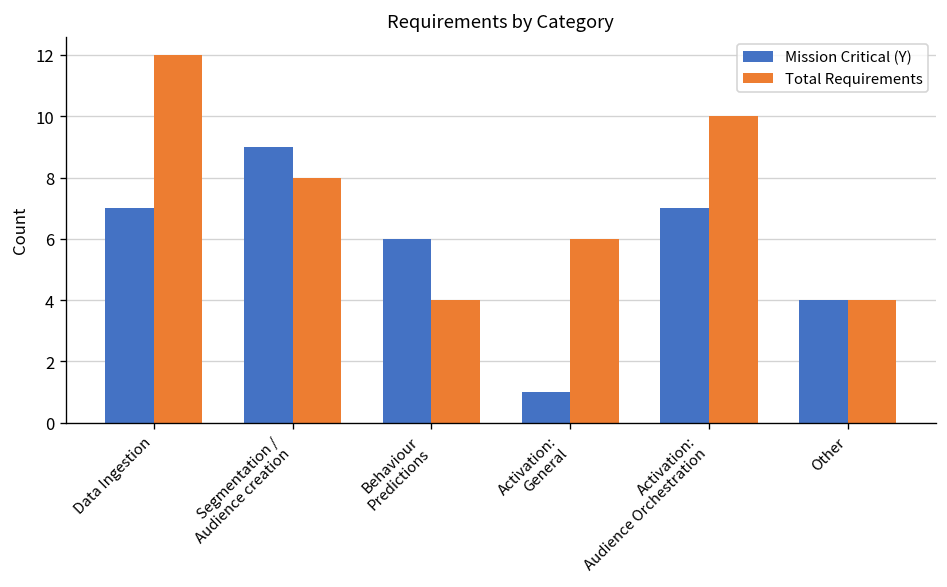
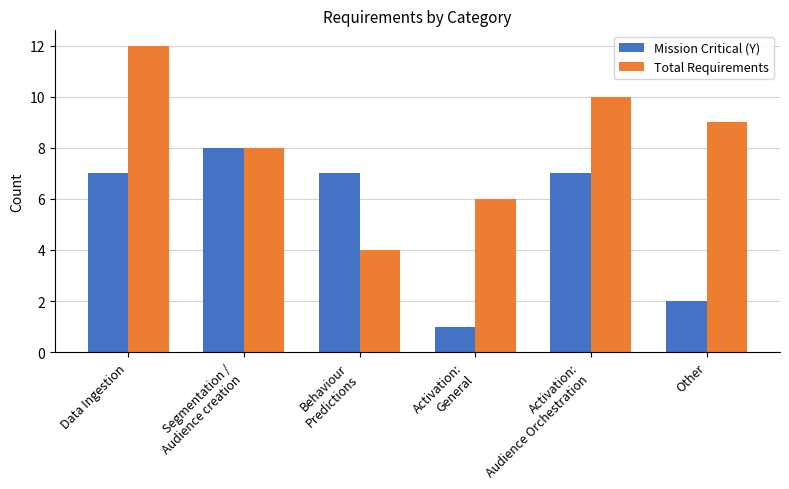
Mission Critical (Y), Segmentation / Audience creation: 9 -> 8
Mission Critical (Y), Behaviour Predictions: 6 -> 7
Mission Critical (Y), Other: 4 -> 2
Total Requirements, Other: 4 -> 9
